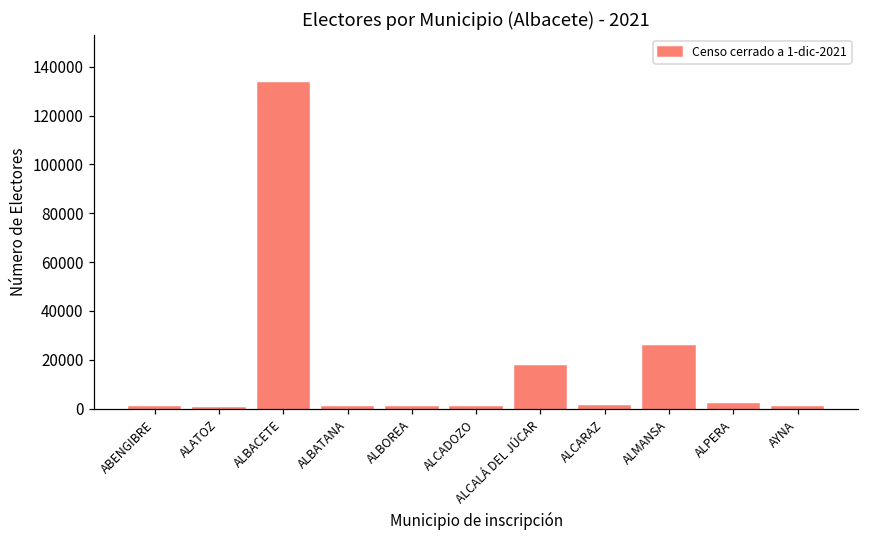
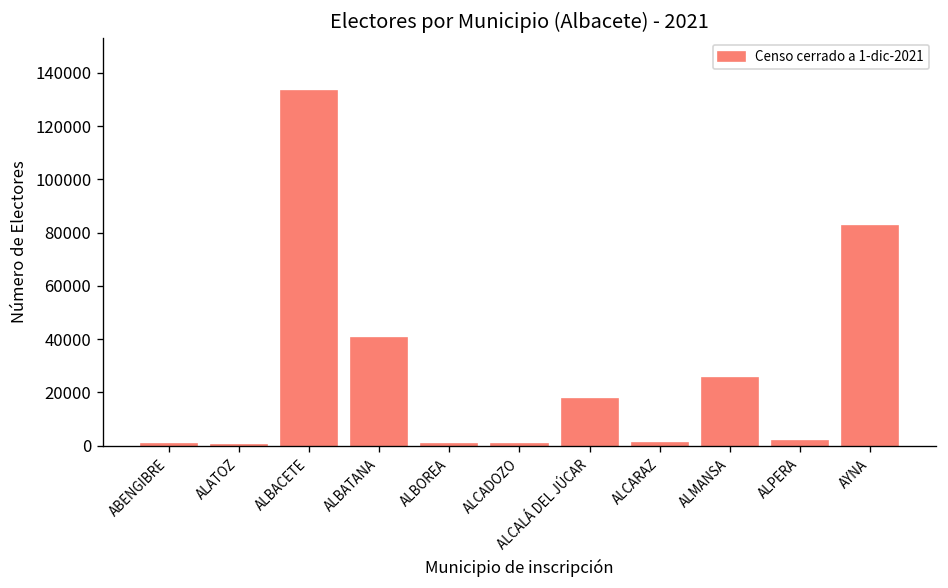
ALBATANA: 1000 -> 40000
AYNA: 1000 -> 83000
